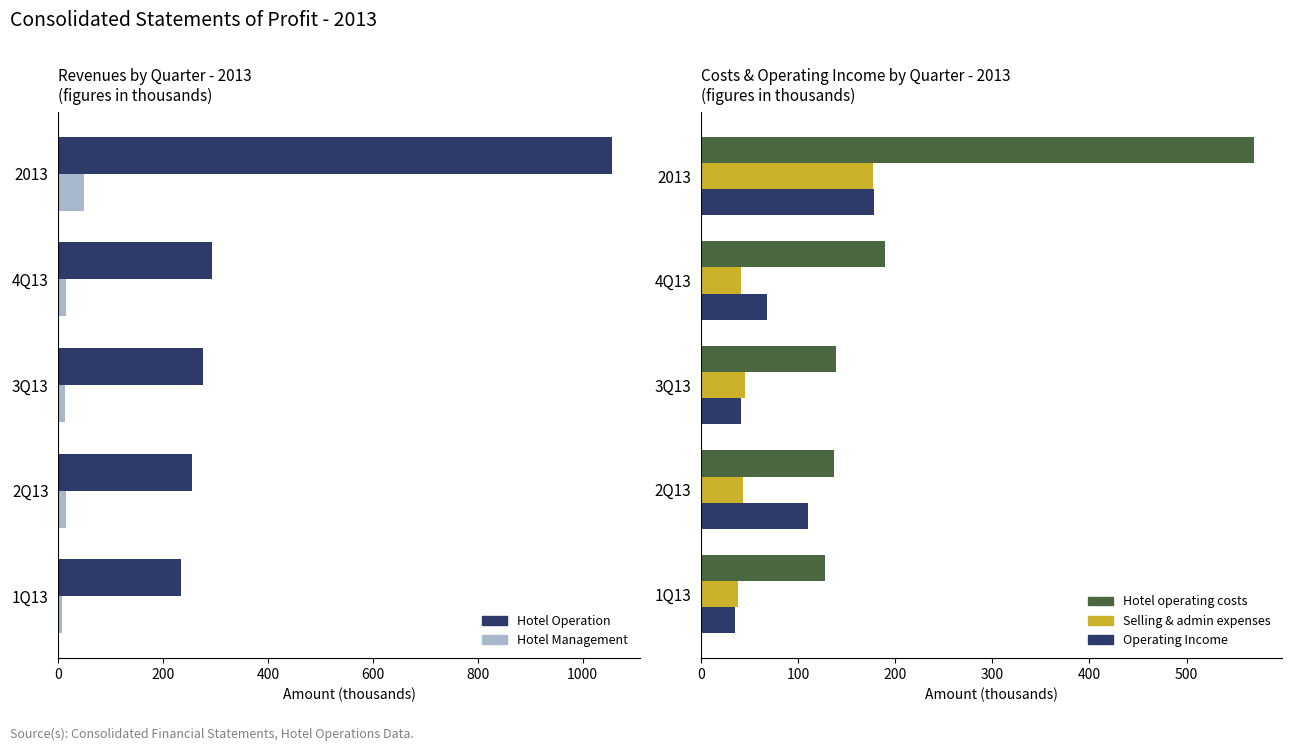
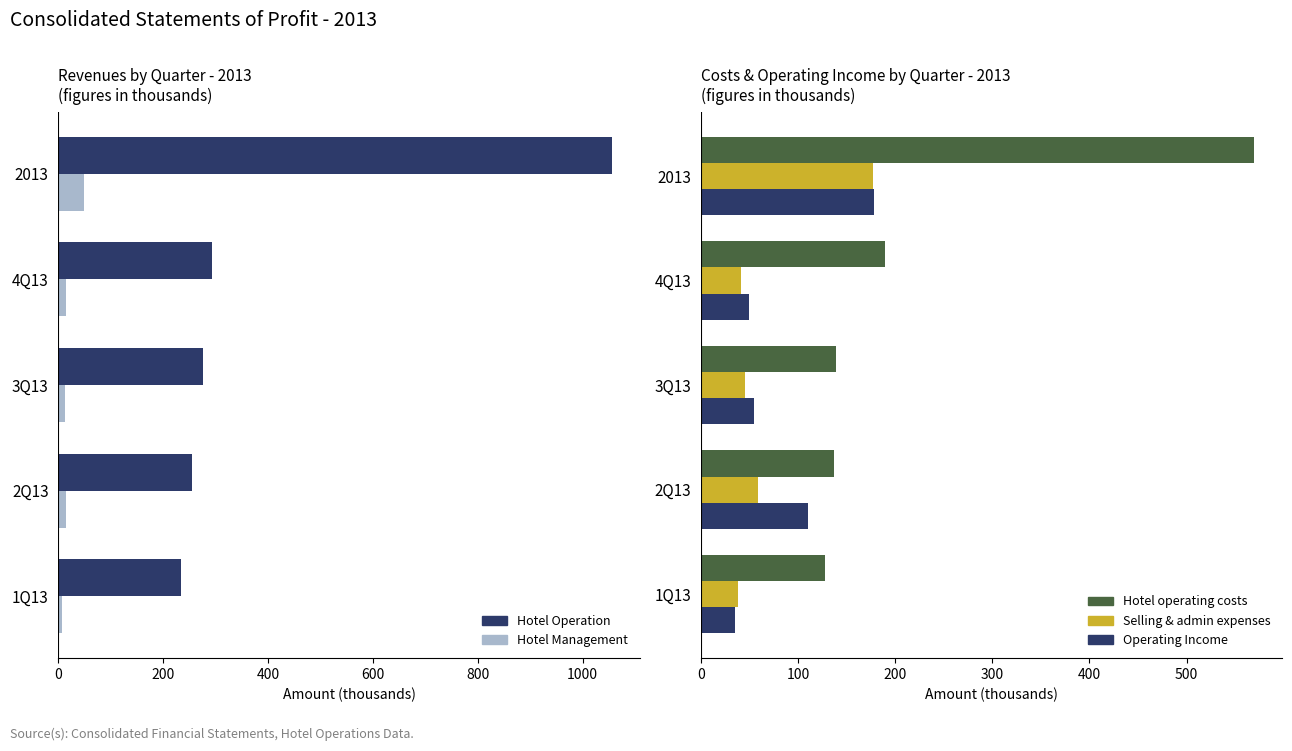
Costs & Operating Income by Quarter - 2013 (figures in thousands), Operating Income, 4Q13: 70 -> 50
Costs & Operating Income by Quarter - 2013 (figures in thousands), Operating Income, 3Q13: 40 -> 50
Costs & Operating Income by Quarter - 2013 (figures in thousands), Selling & admin expenses, 2Q13: 40 -> 60
